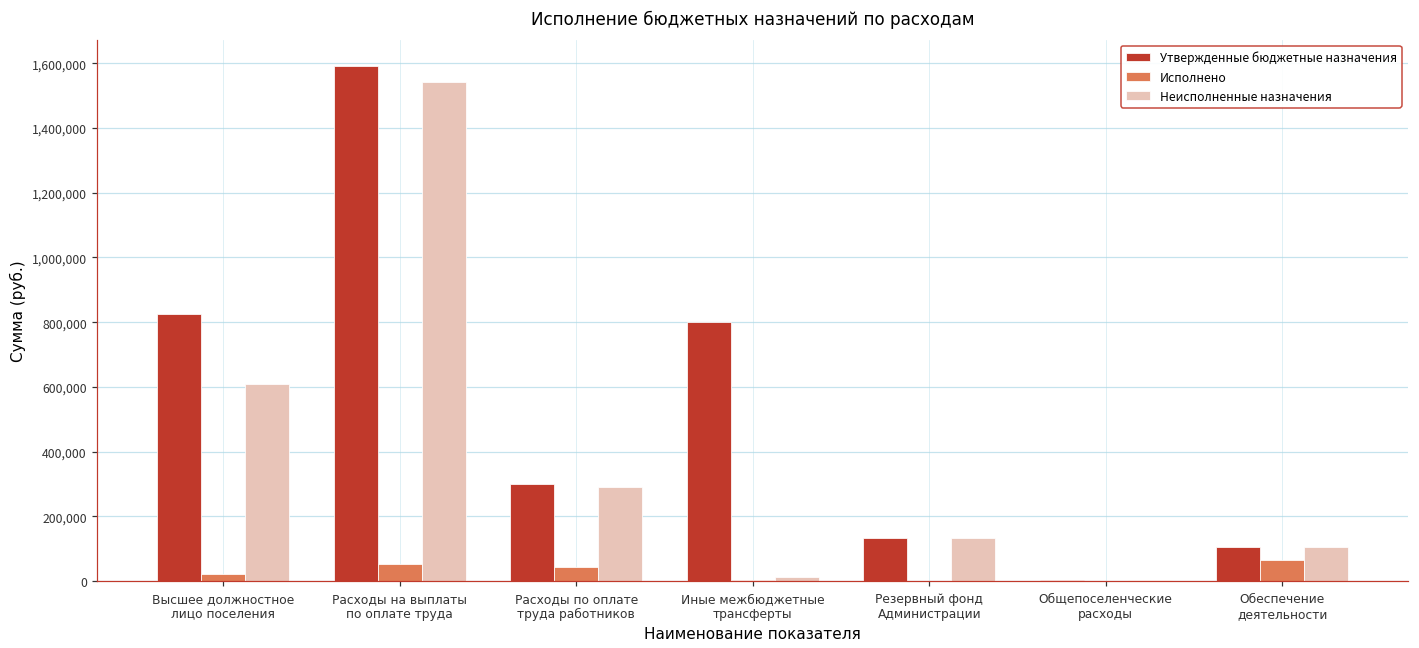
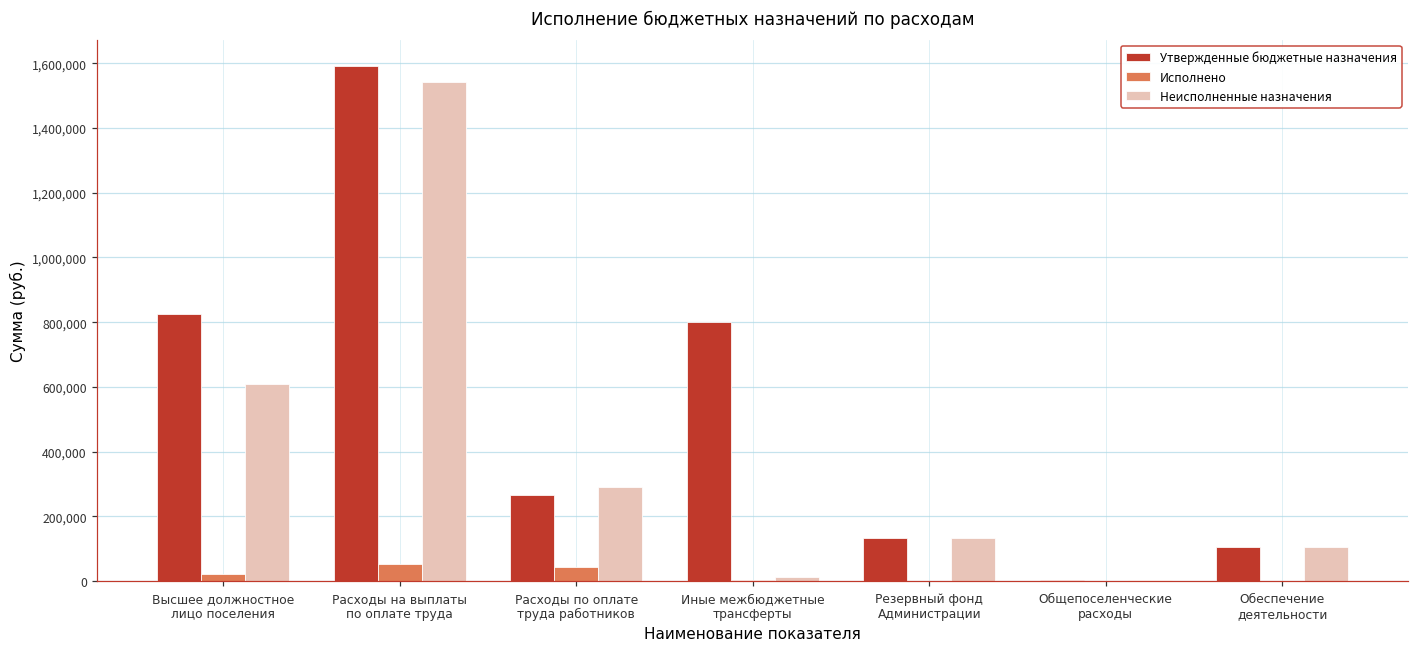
Утвержденные бюджетные назначения, Расходы по оплате труда работников: 300,000 -> 270,000
Исполнено, Обеспечение деятельности: 60,000 -> 0
